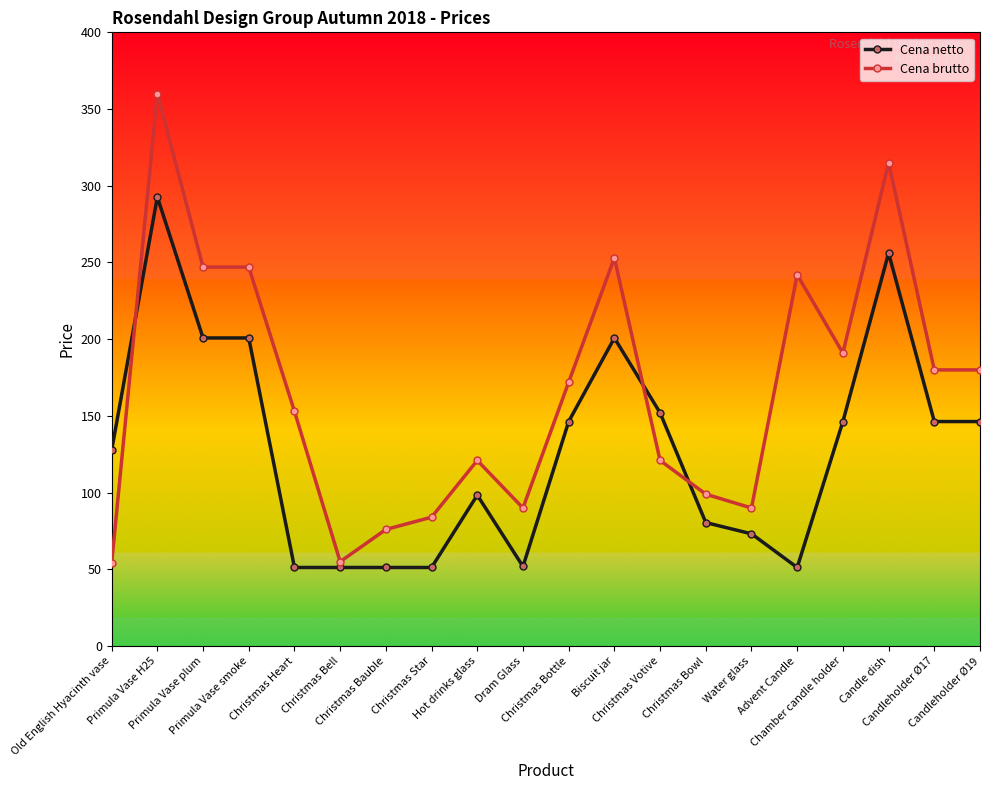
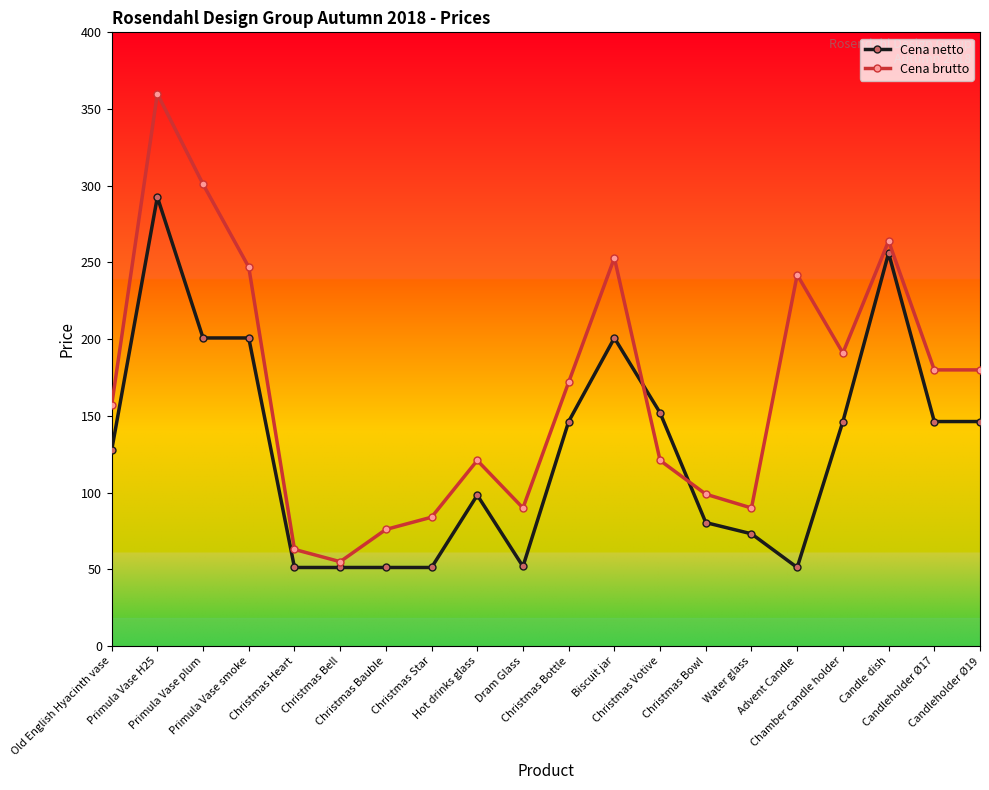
Cena brutto, Old English Hyacinth vase: 54 -> 157
Cena brutto, Primula Vase plum: 247 -> 301
Cena brutto, Christmas Heart: 153 -> 63
Cena brutto, Candle dish: 315 -> 264
